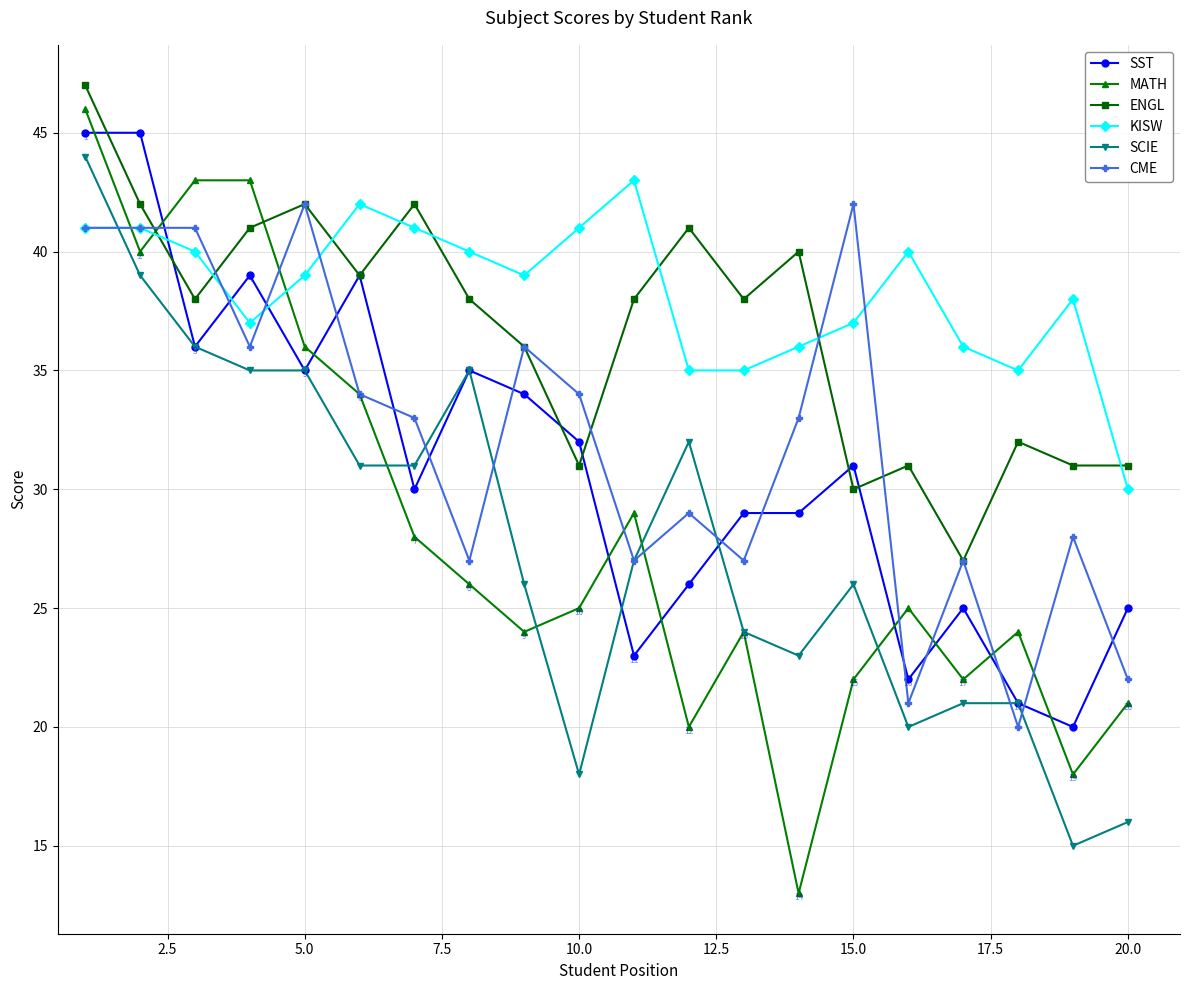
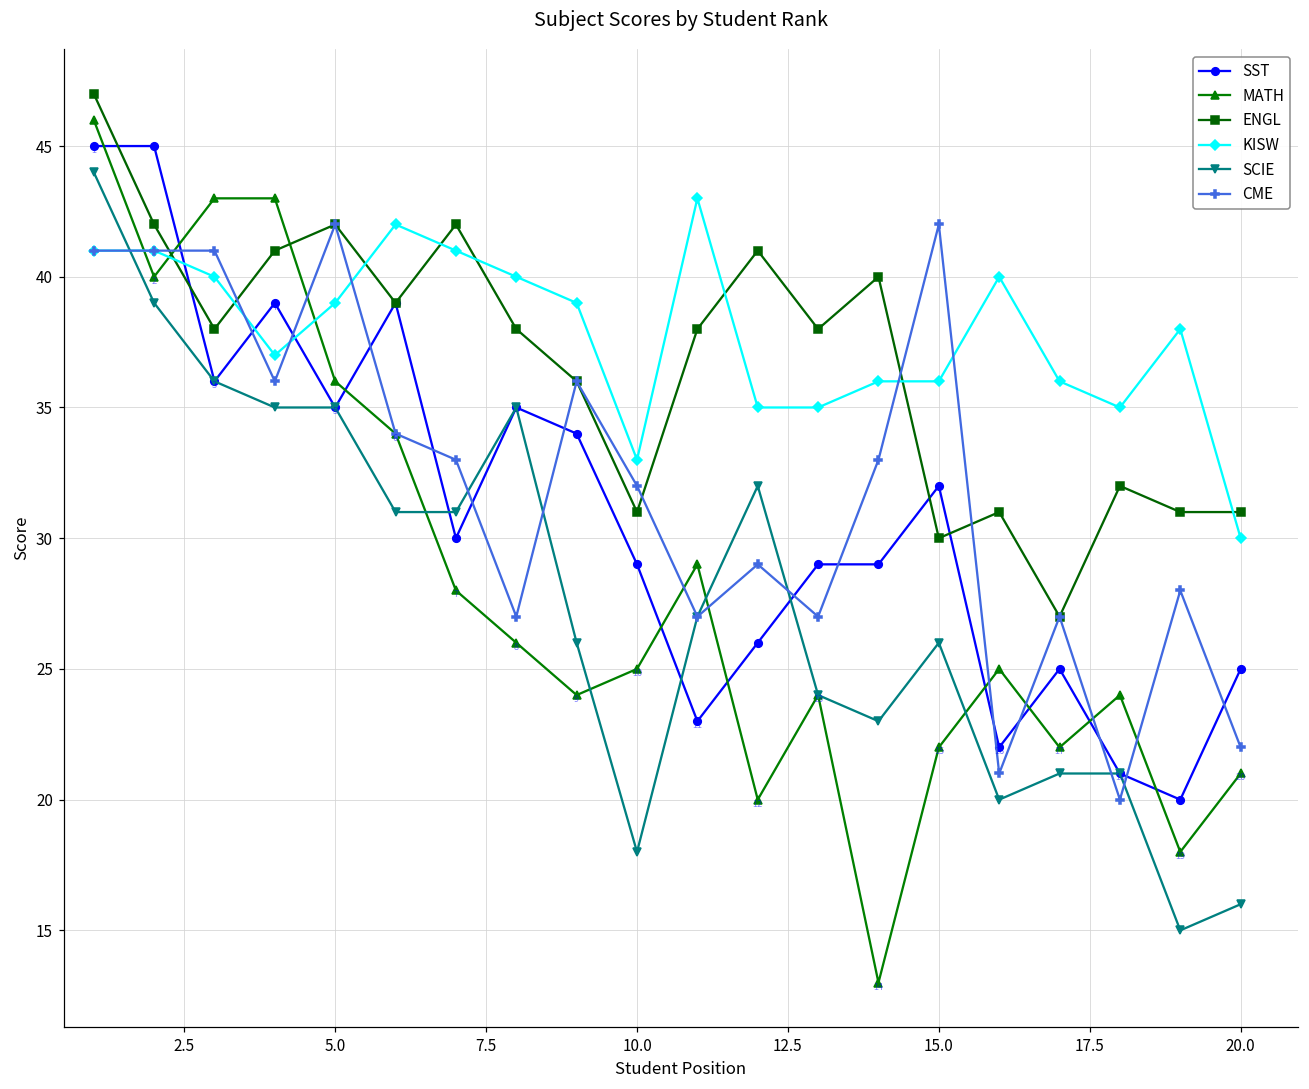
SST, 10.0: 32 -> 29
KISW, 10.0: 41 -> 33
CME, 10.0: 34 -> 32
SST, 15.0: 31 -> 32
KISW, 15.0: 37 -> 36
